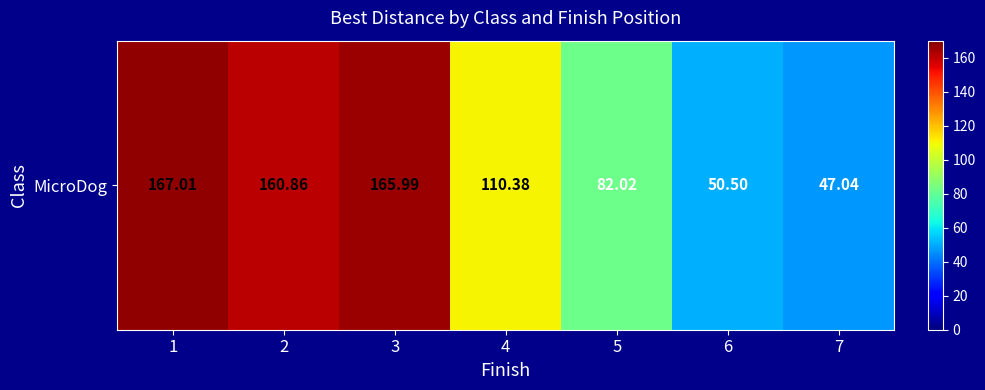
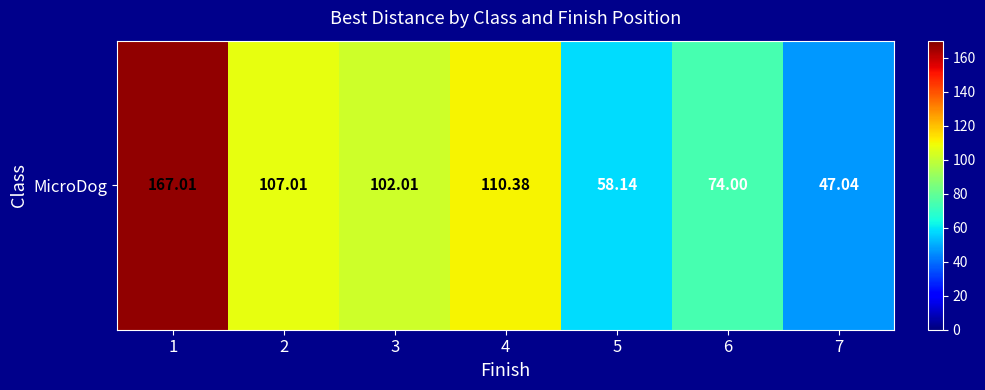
MicroDog, 2: 160.86 -> 107.01
MicroDog, 3: 165.99 -> 102.01
MicroDog, 5: 82.02 -> 58.14
MicroDog, 6: 50.50 -> 74.00
